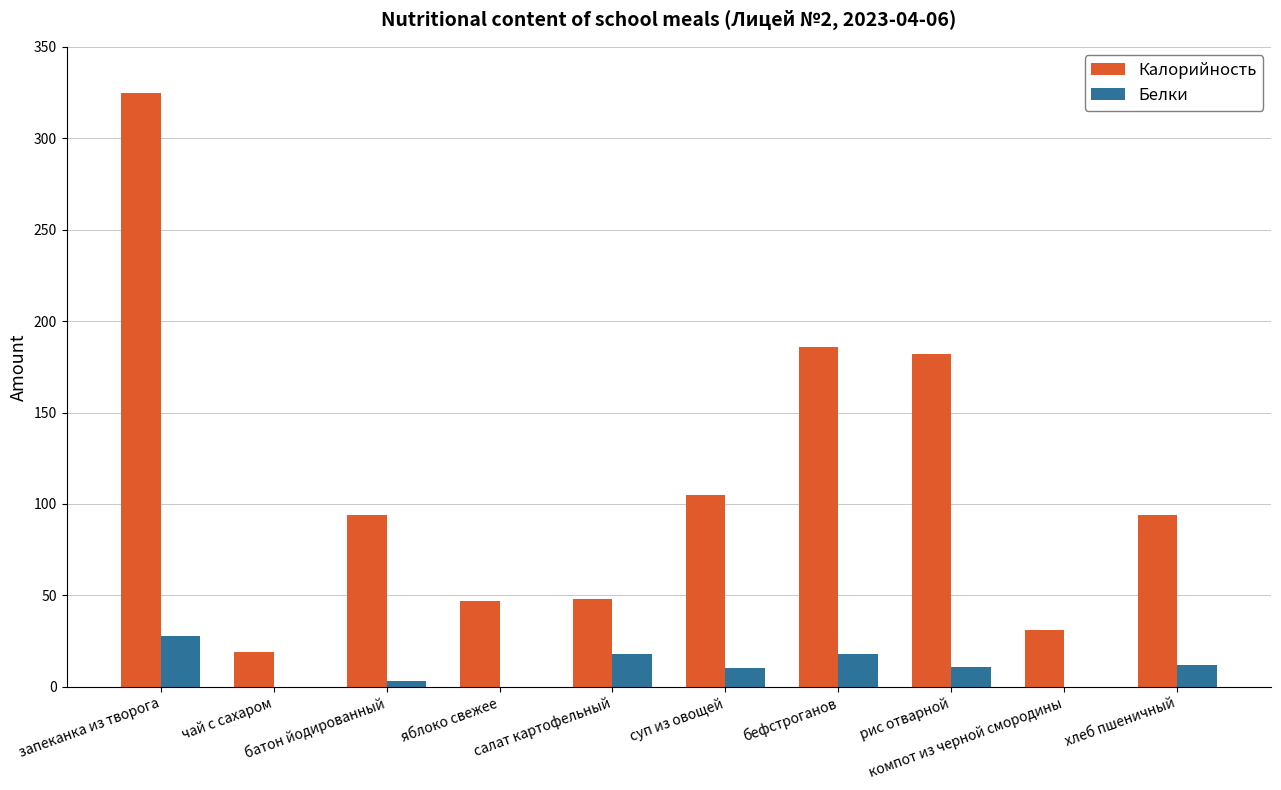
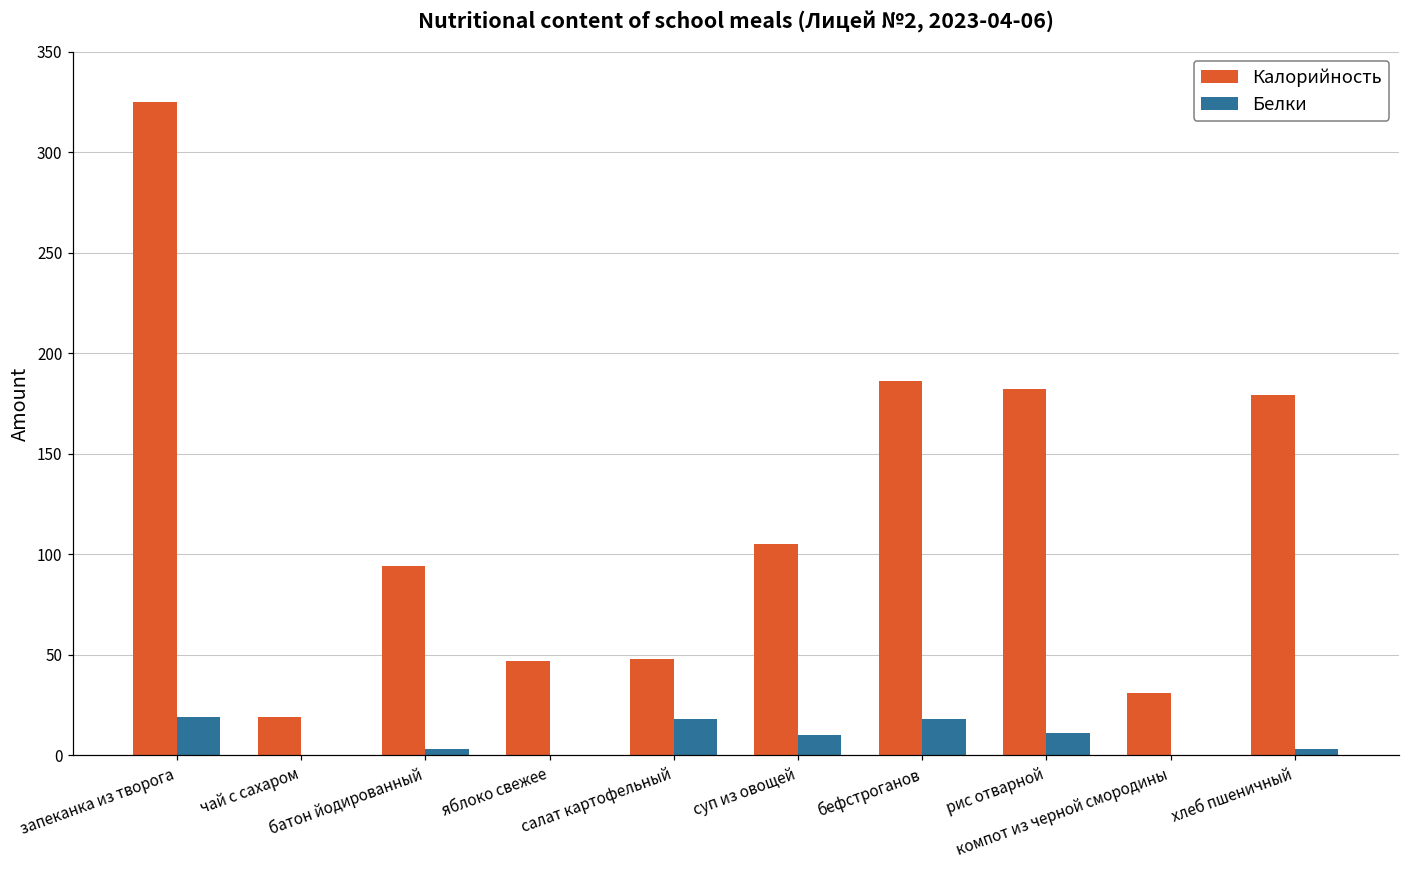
Белки, запеканка из творога: 28 -> 19
Калорийность, хлеб пшеничный: 94 -> 179
Белки, хлеб пшеничный: 12 -> 3
